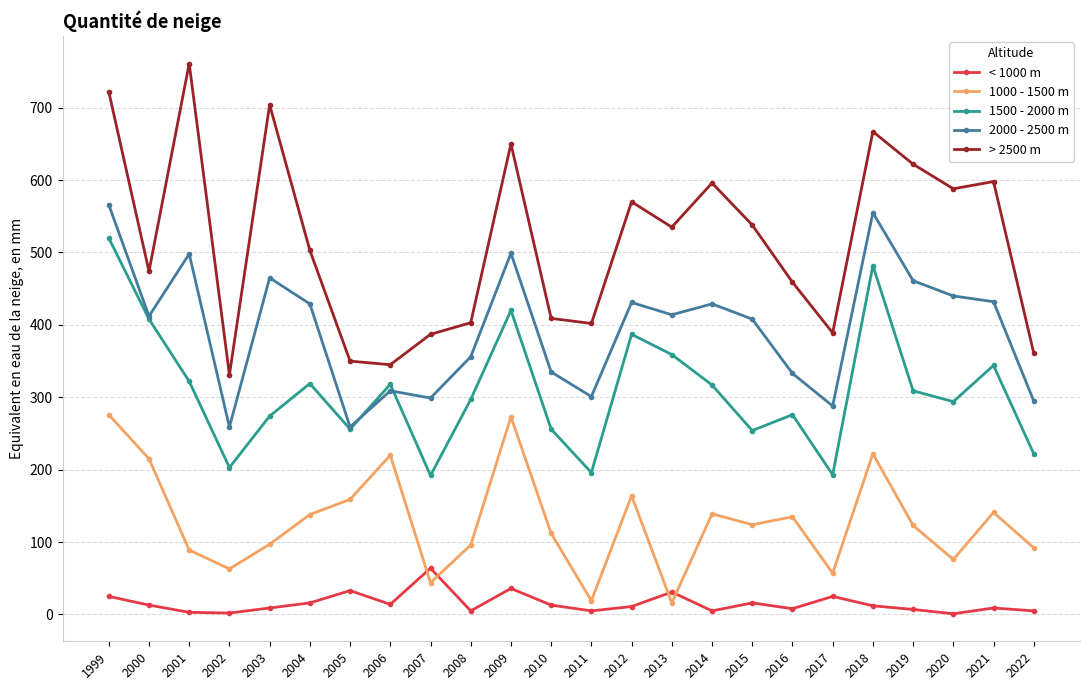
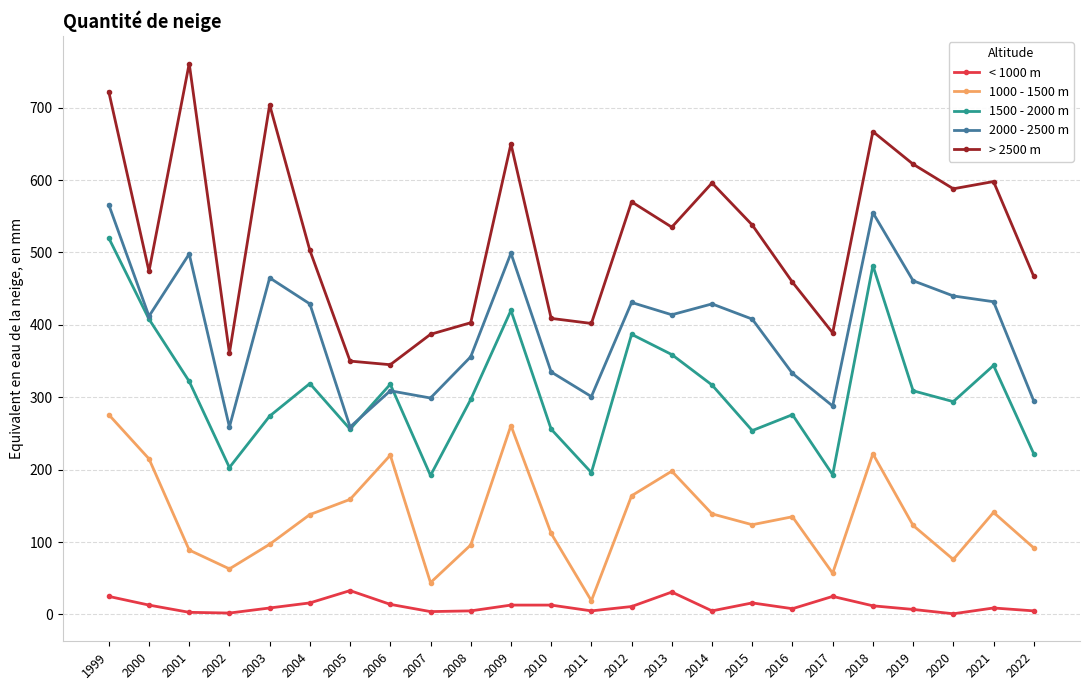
> 2500 m, 2002: 330 -> 360
< 1000 m, 2007: 60 -> 0
< 1000 m, 2009: 40 -> 10
1000 - 1500 m, 2009: 270 -> 260
1000 - 1500 m, 2013: 20 -> 200
> 2500 m, 2022: 360 -> 470
